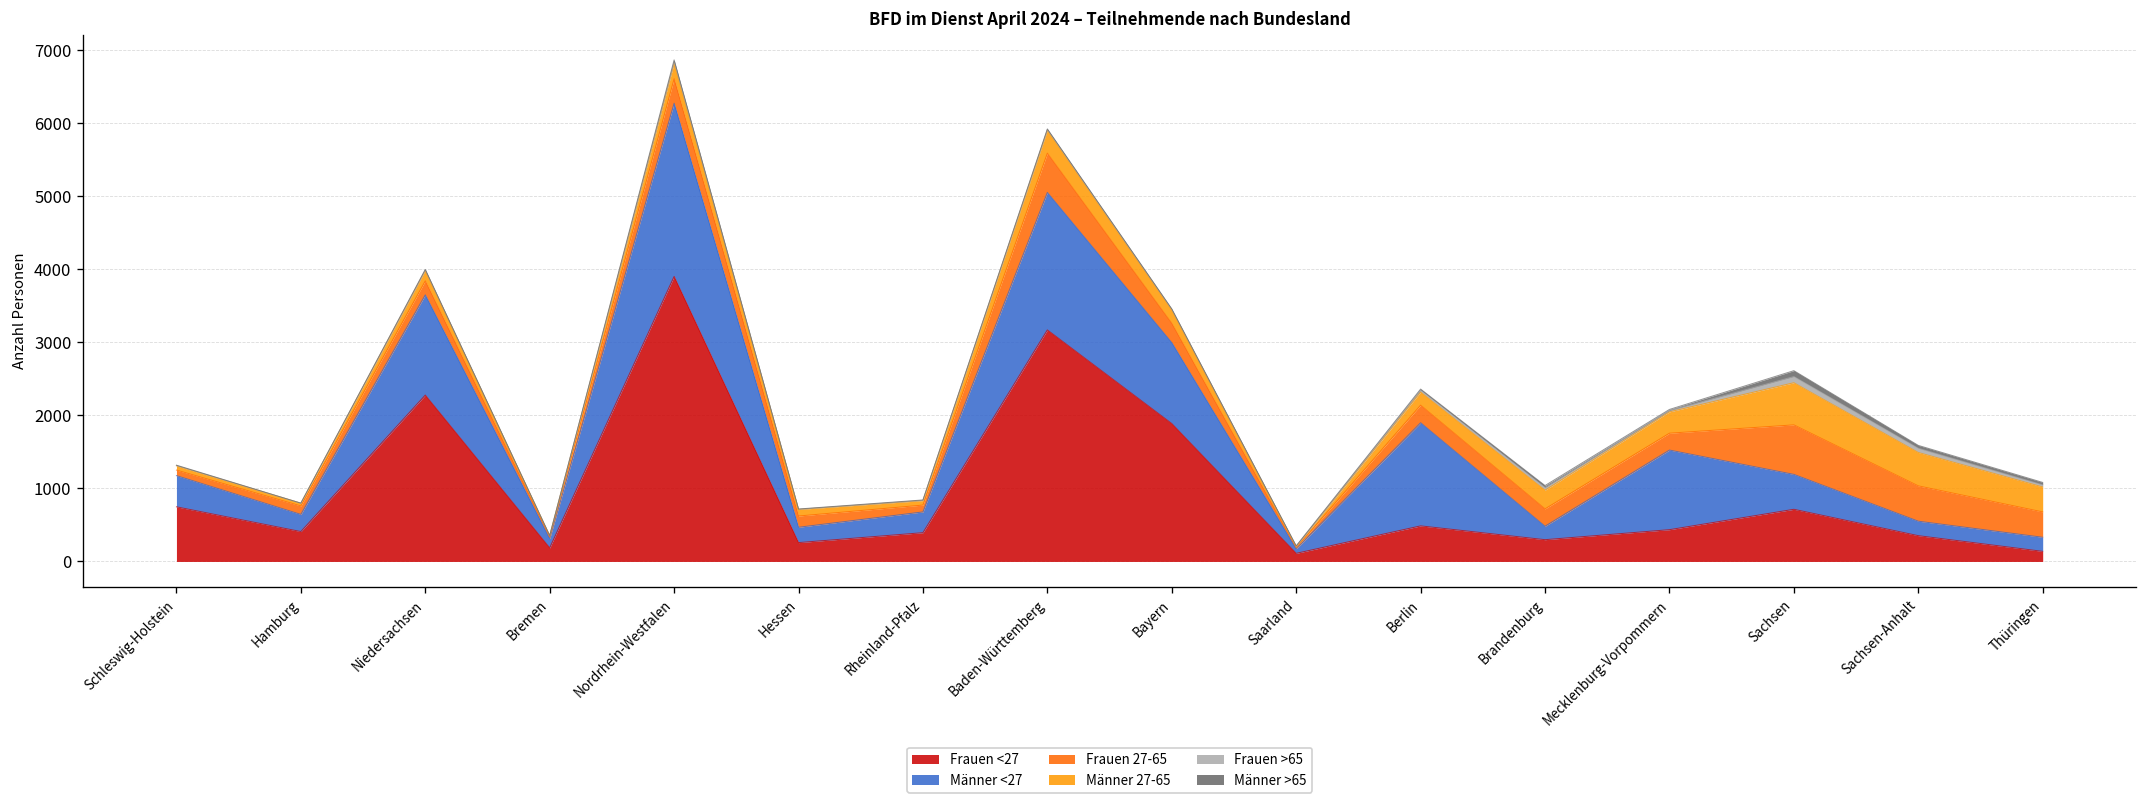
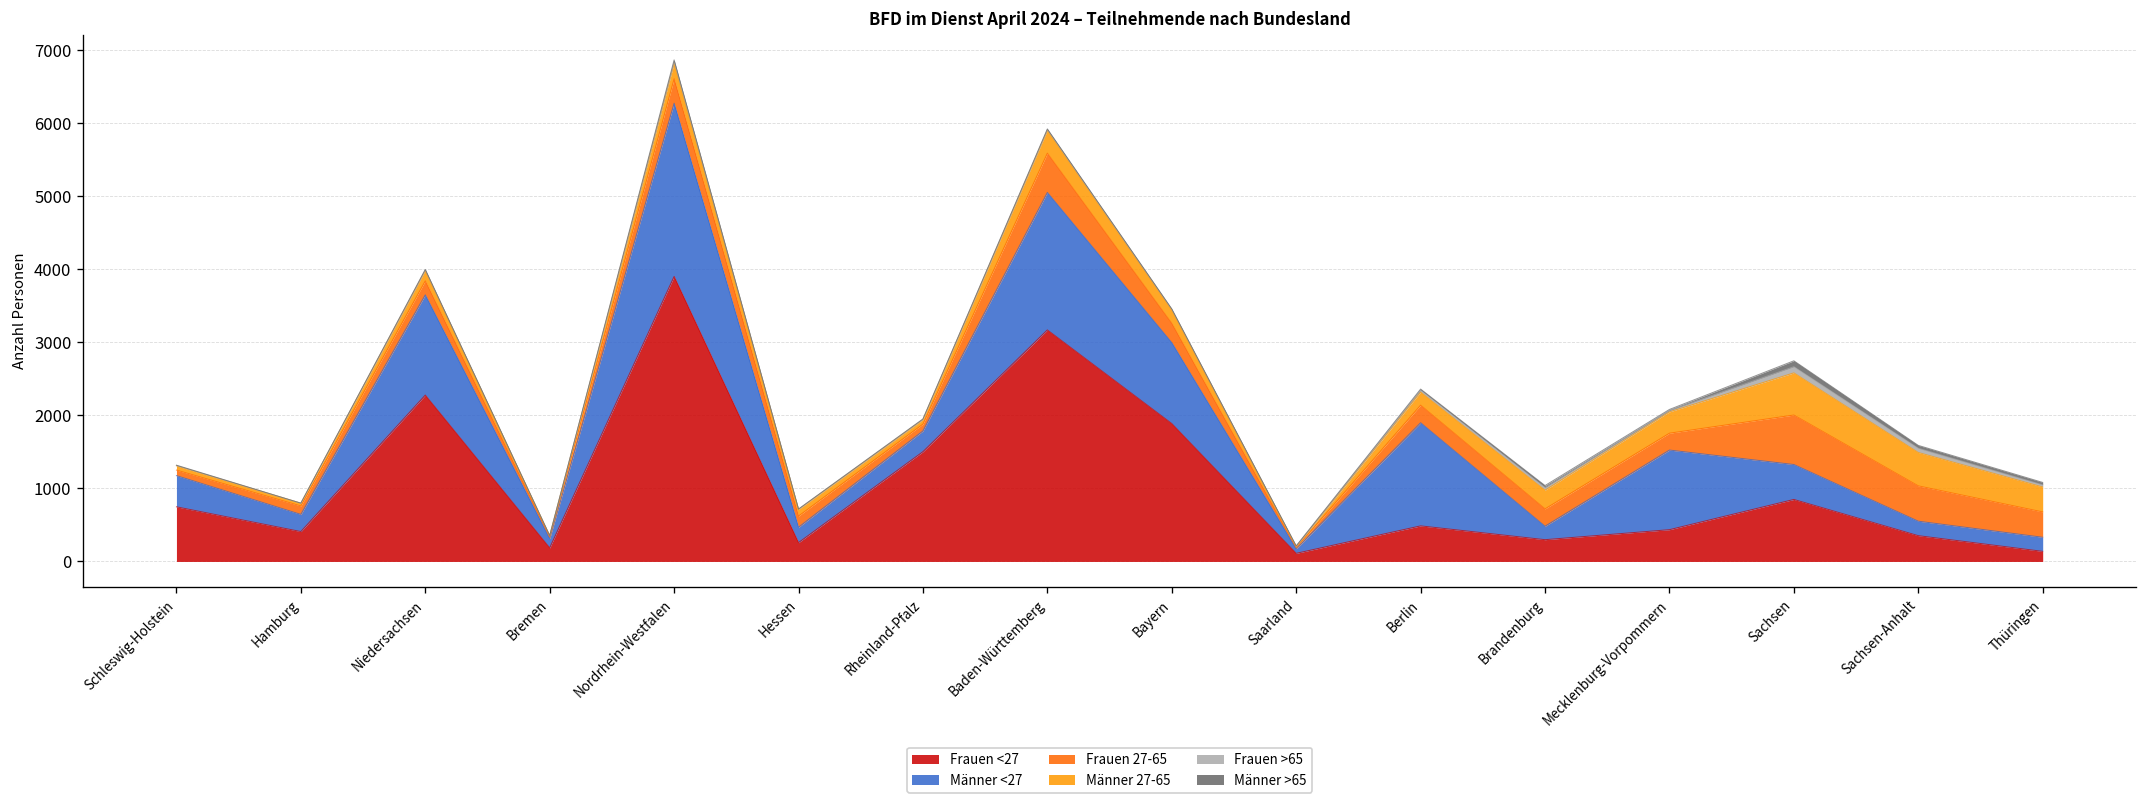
Frauen <27, Rheinland-Pfalz: 400 -> 1500
Frauen <27, Sachsen: 700 -> 800
